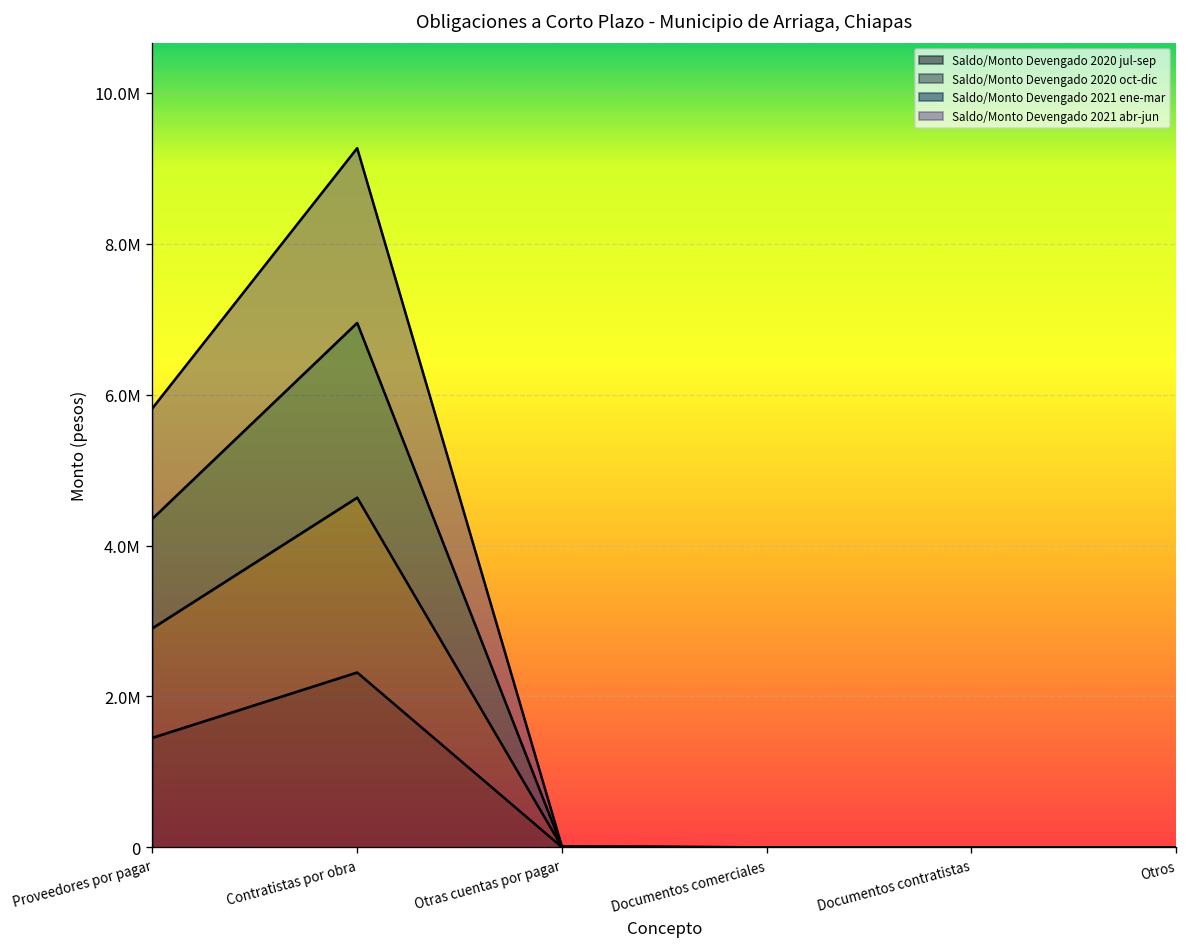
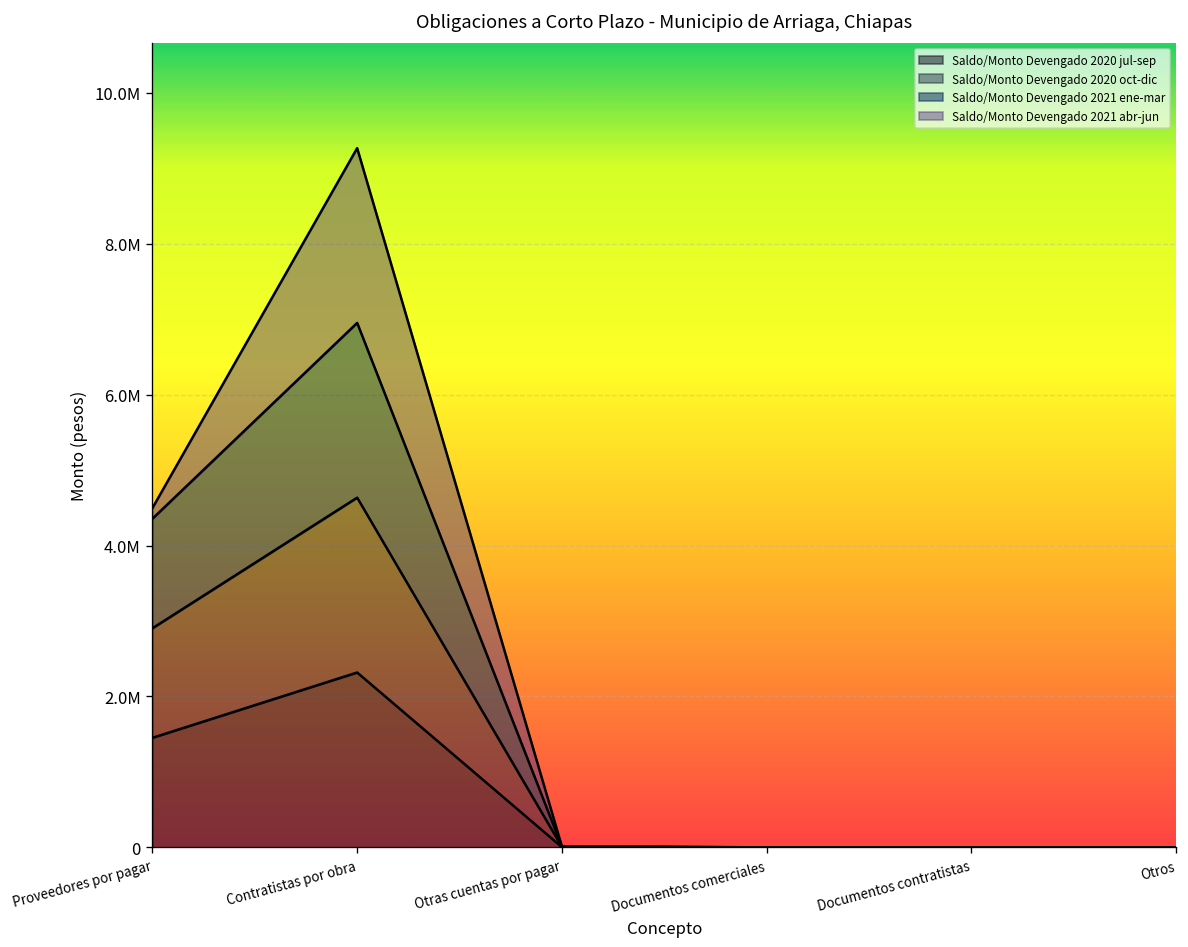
Saldo/Monto Devengado 2021 abr-jun, Proveedores por pagar: 1500000 -> 100000
